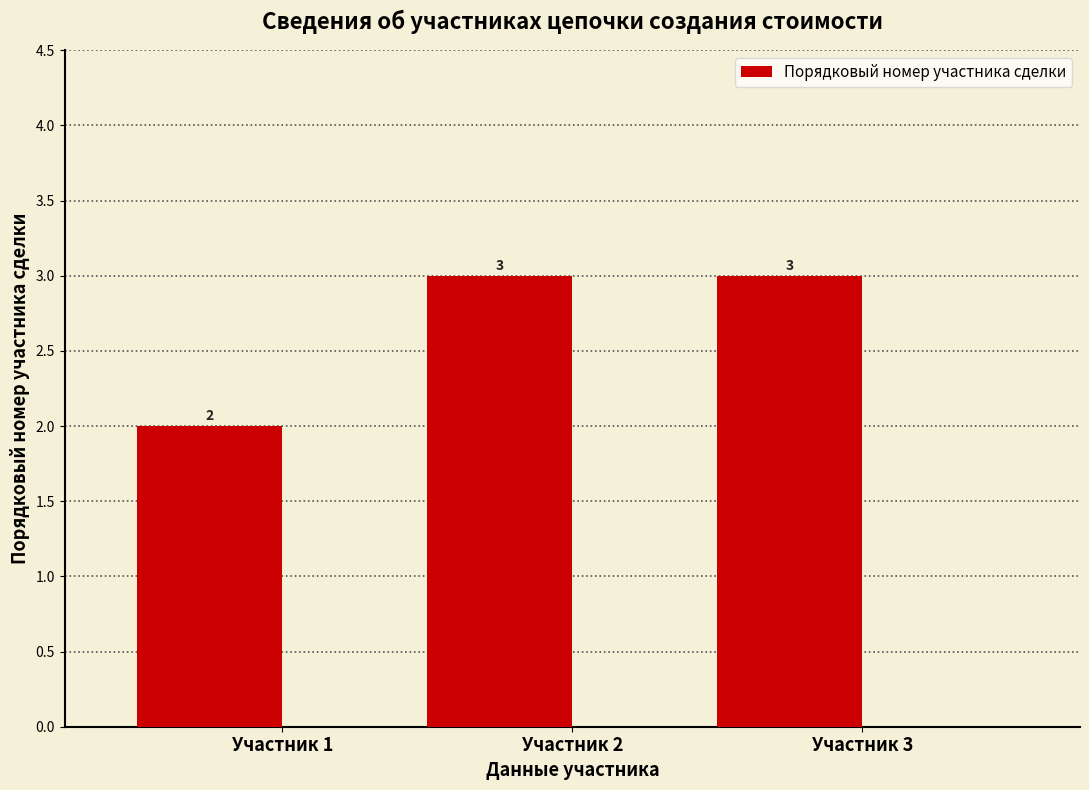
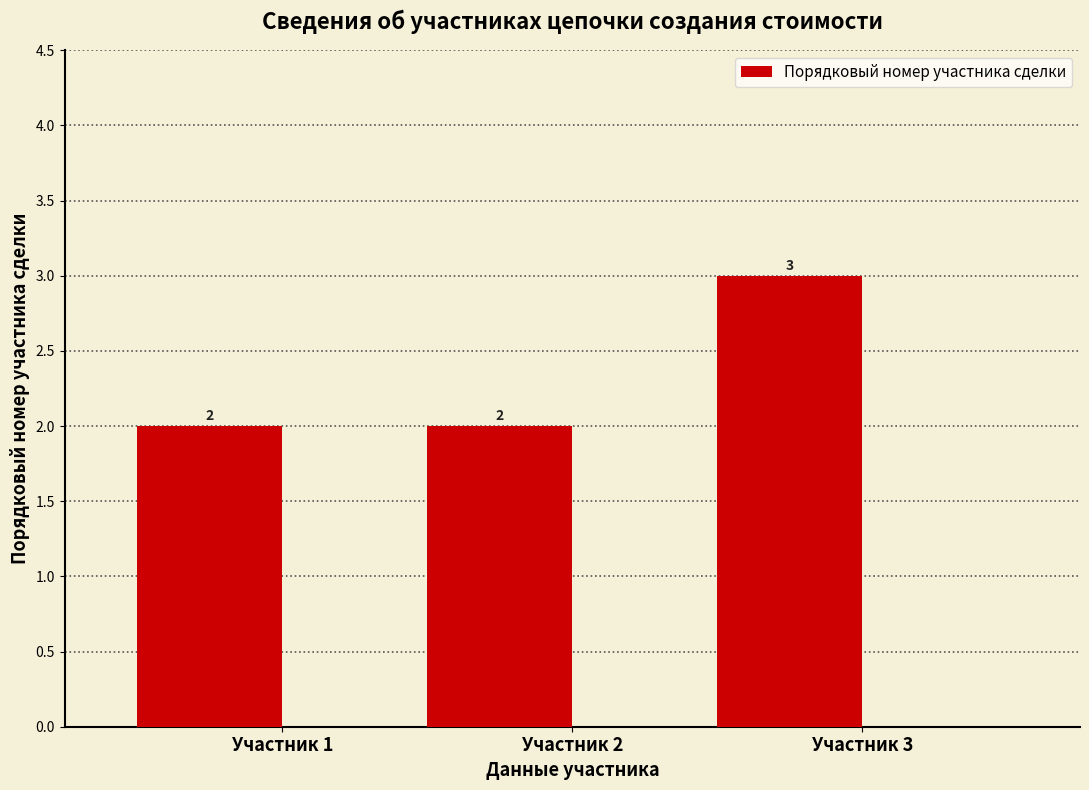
Участник 2: 3 -> 2
